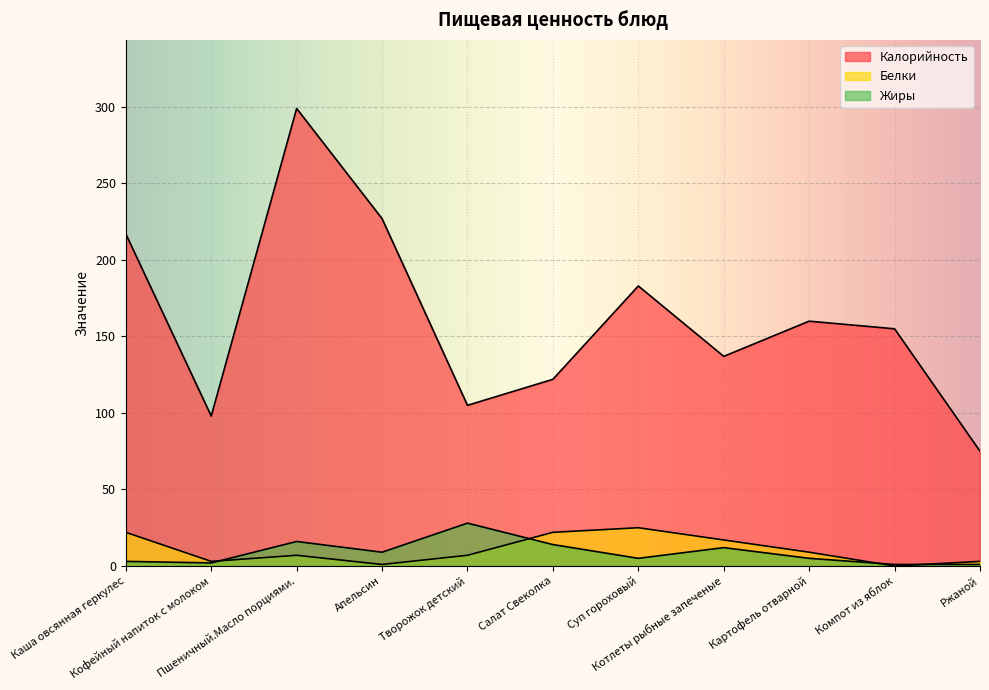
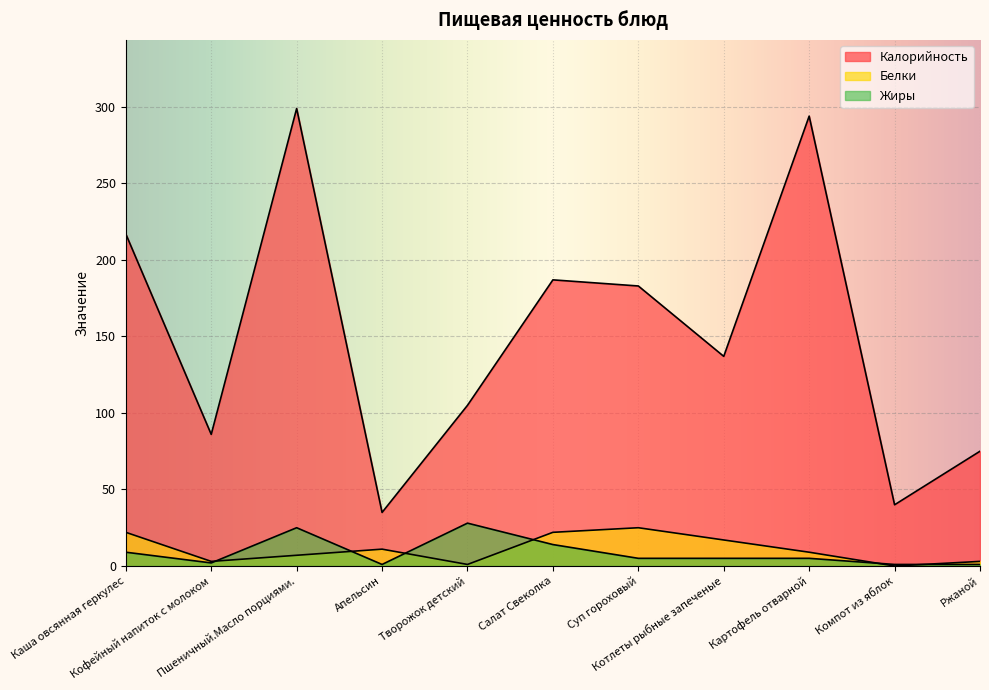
Жиры, Каша овсянная геркулес: 3 -> 9
Калорийность, Кофейный напиток с молоком: 98 -> 86
Жиры, Пшеничный.Масло порциями.: 16 -> 25
Калорийность, Апельсин: 227 -> 35
Белки, Апельсин: 1 -> 11
Жиры, Апельсин: 9 -> 1
Белки, Творожок детский: 7 -> 1
Калорийность, Салат Свеколка: 122 -> 187
Жиры, Котлеты рыбные запеченые: 12 -> 5
Калорийность, Картофель отварной: 160 -> 294
Калорийность, Компот из яблок: 155 -> 40
